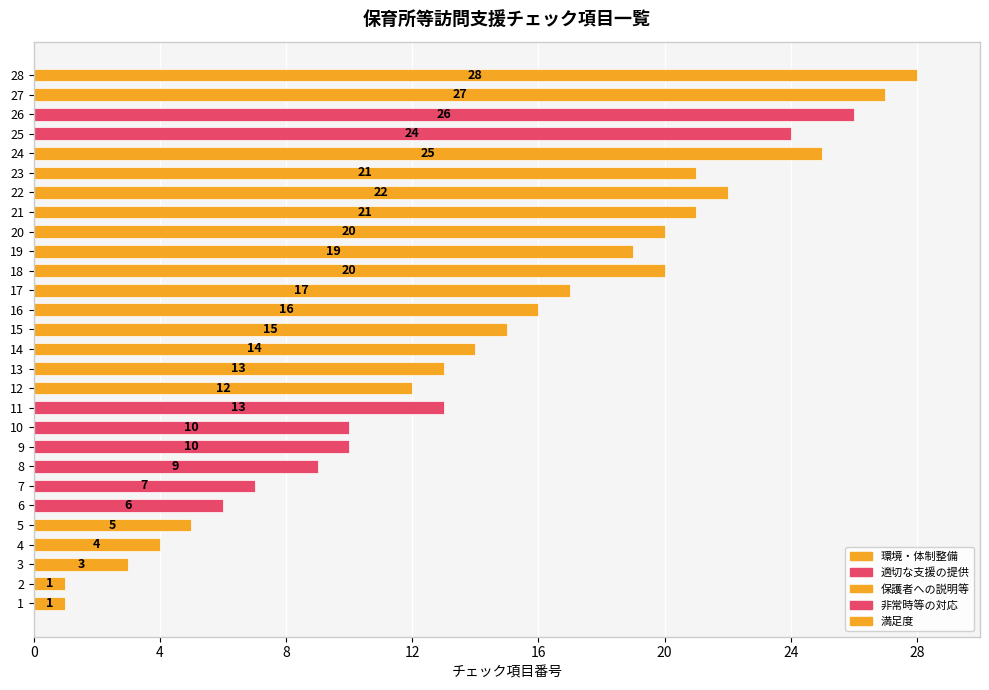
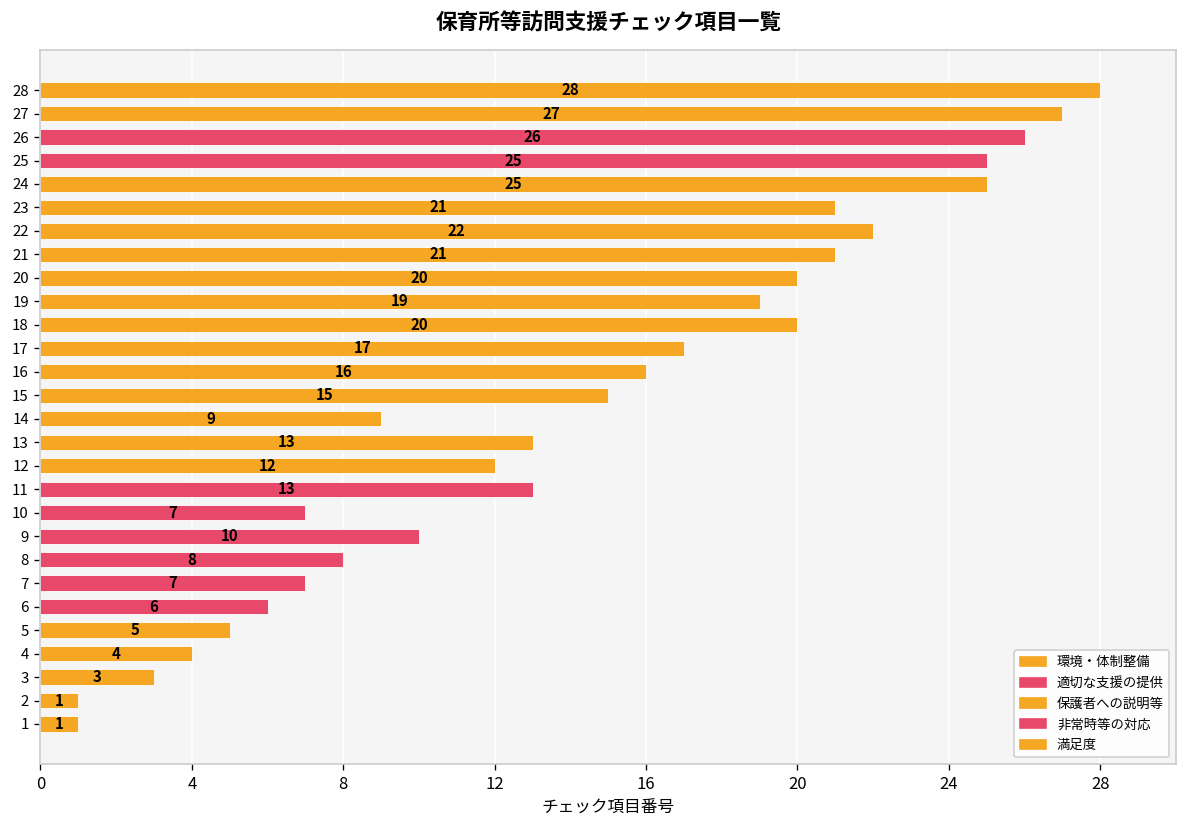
25: 24 -> 25
14: 14 -> 9
10: 10 -> 7
8: 9 -> 8
